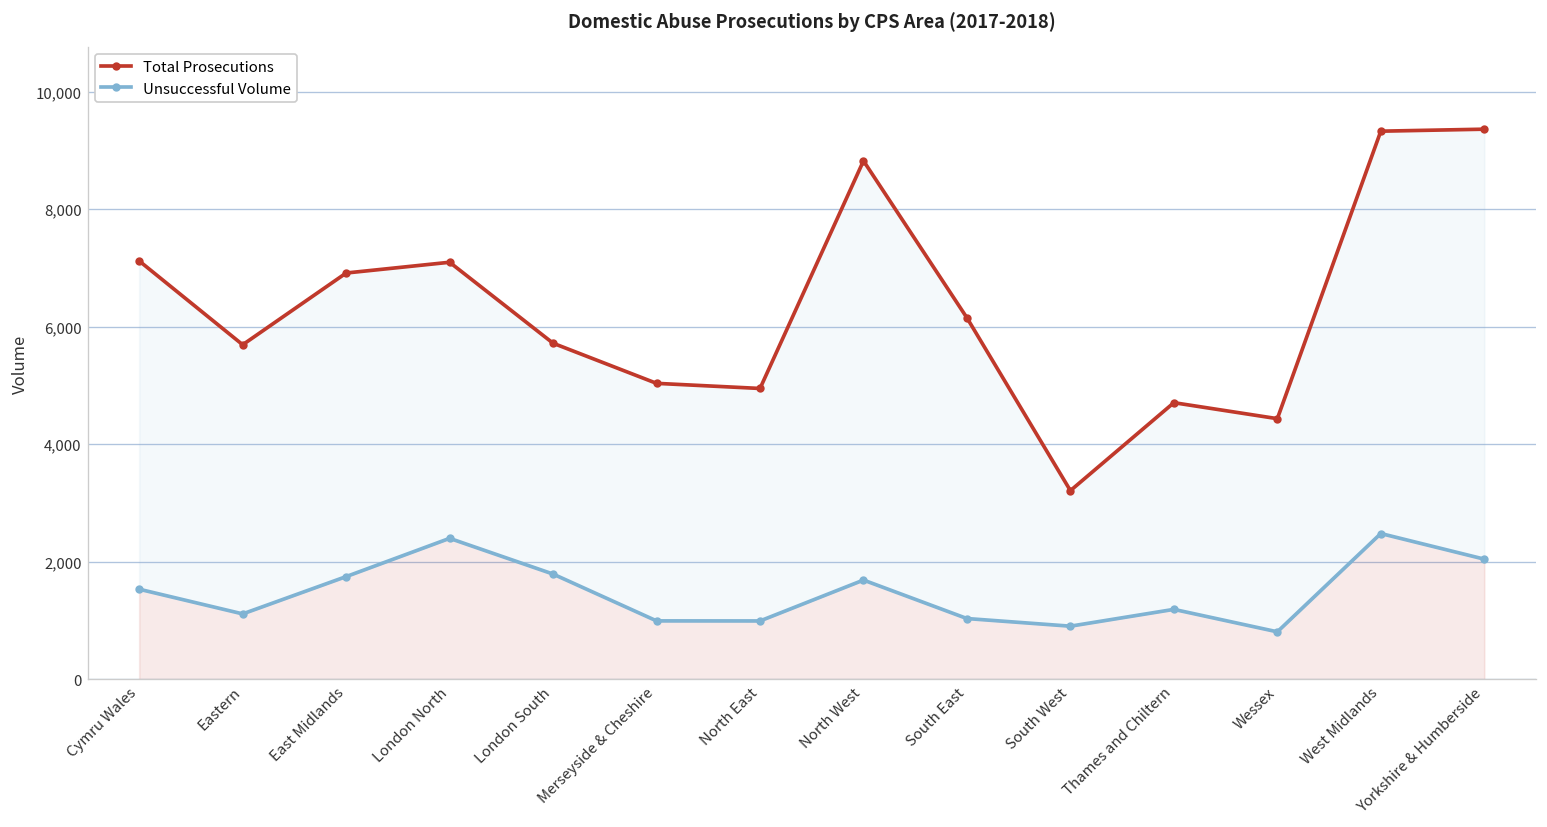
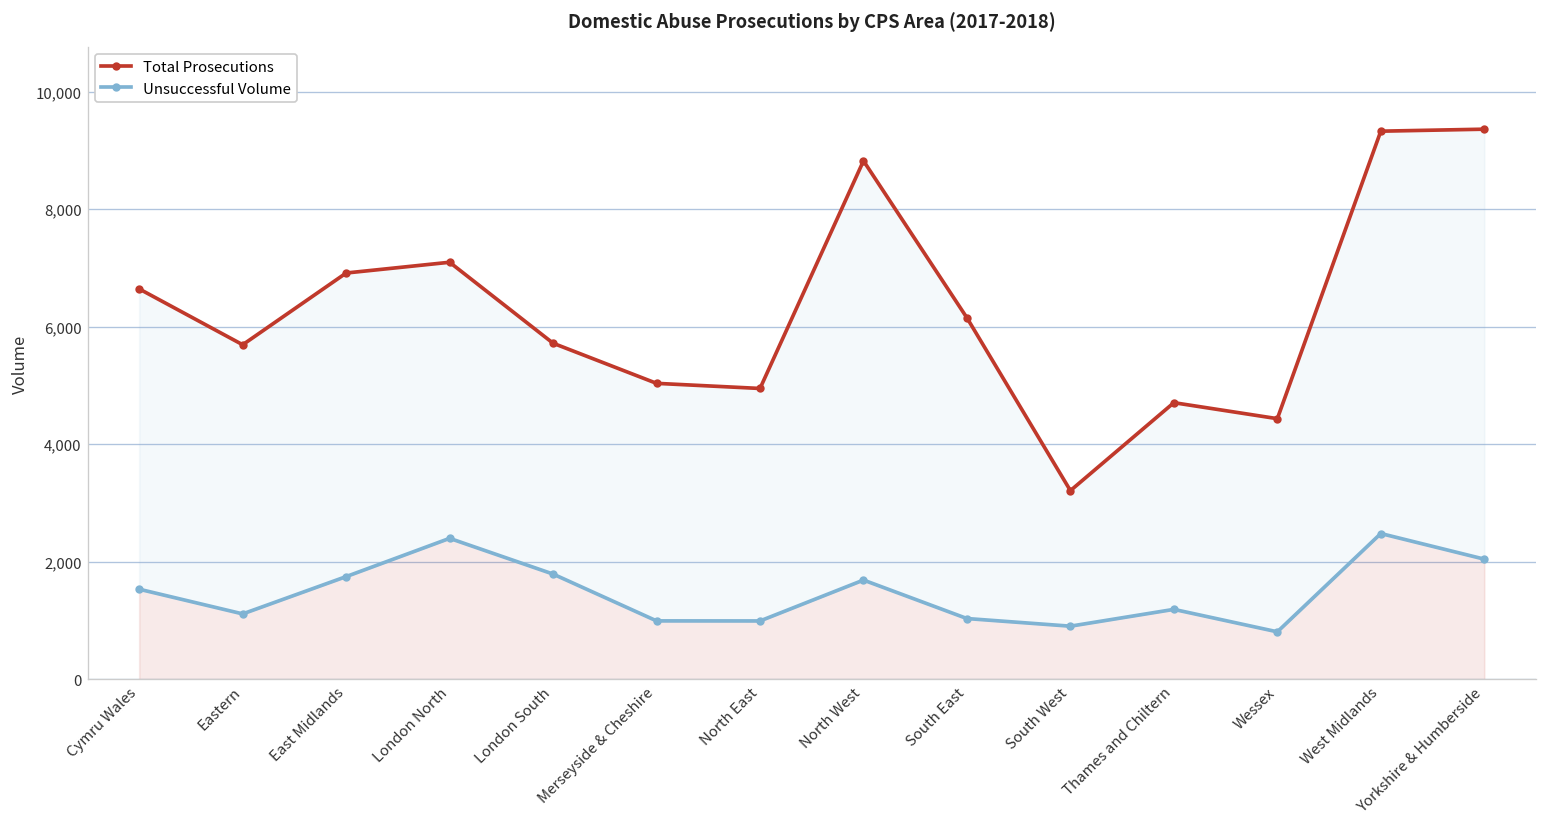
Total Prosecutions, Cymru Wales: 7,100 -> 6,600
